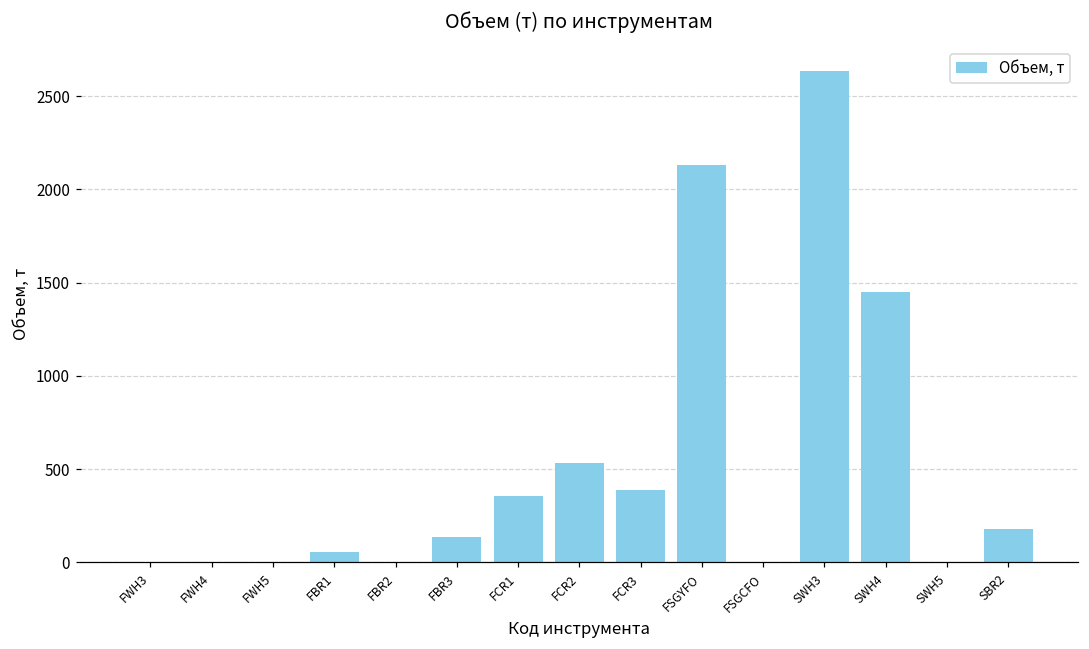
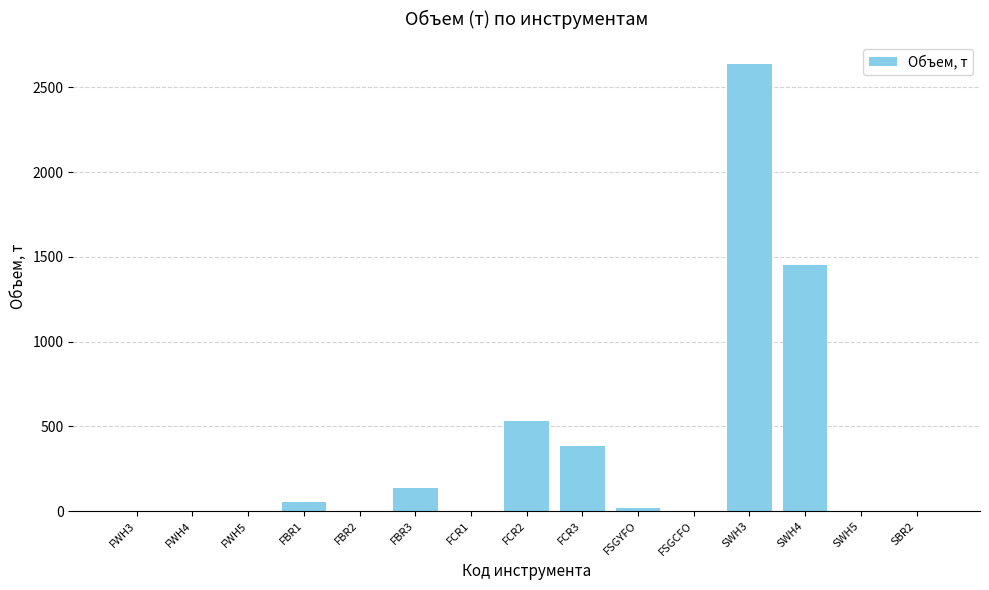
FCR1: 360 -> 0
FSGYFO: 2130 -> 20
SBR2: 180 -> 0
